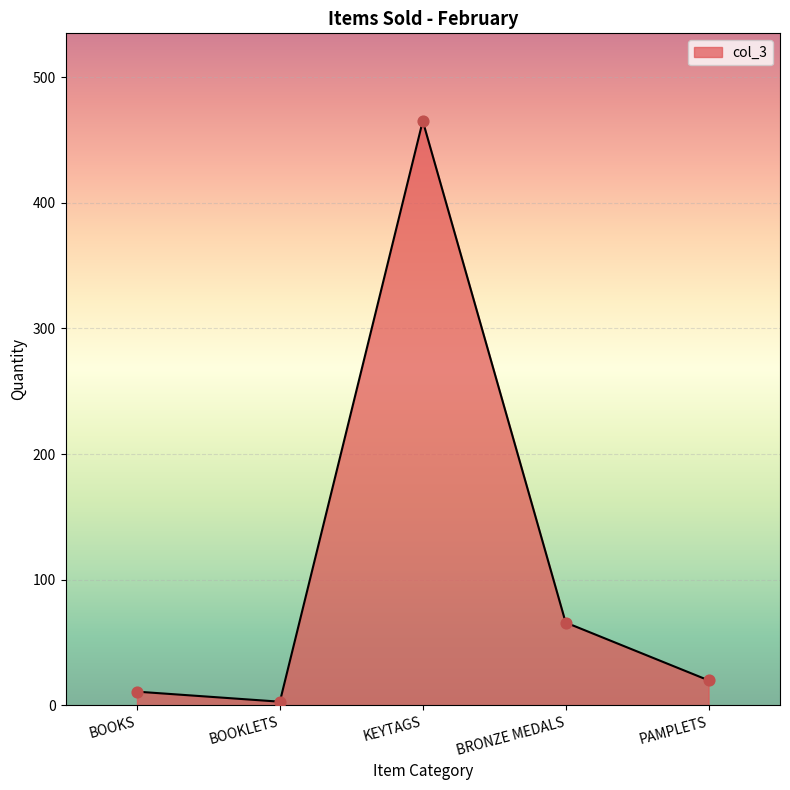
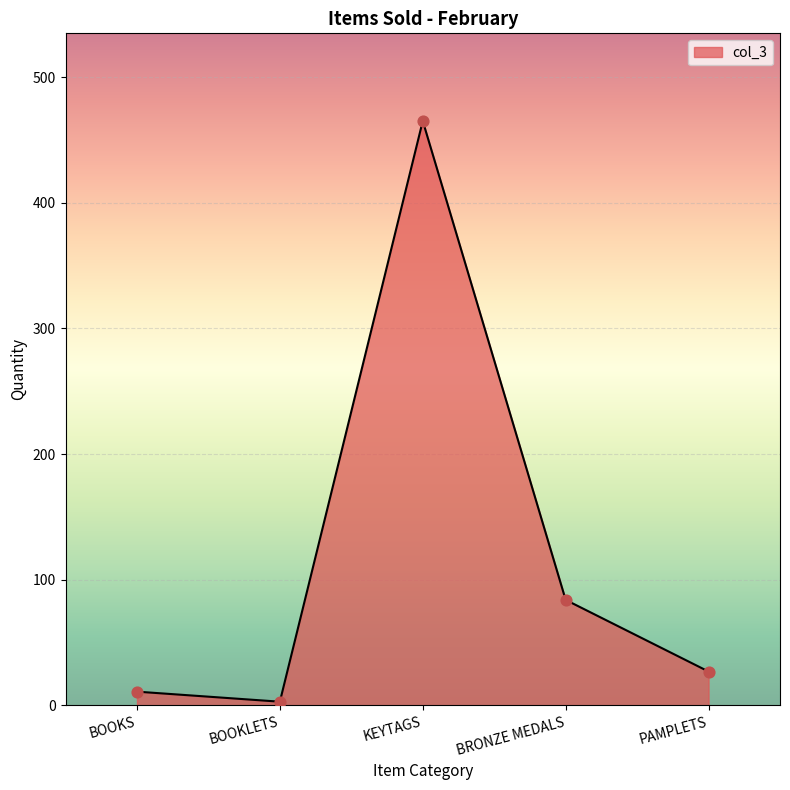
BRONZE MEDALS: 66 -> 84
PAMPLETS: 20 -> 27
